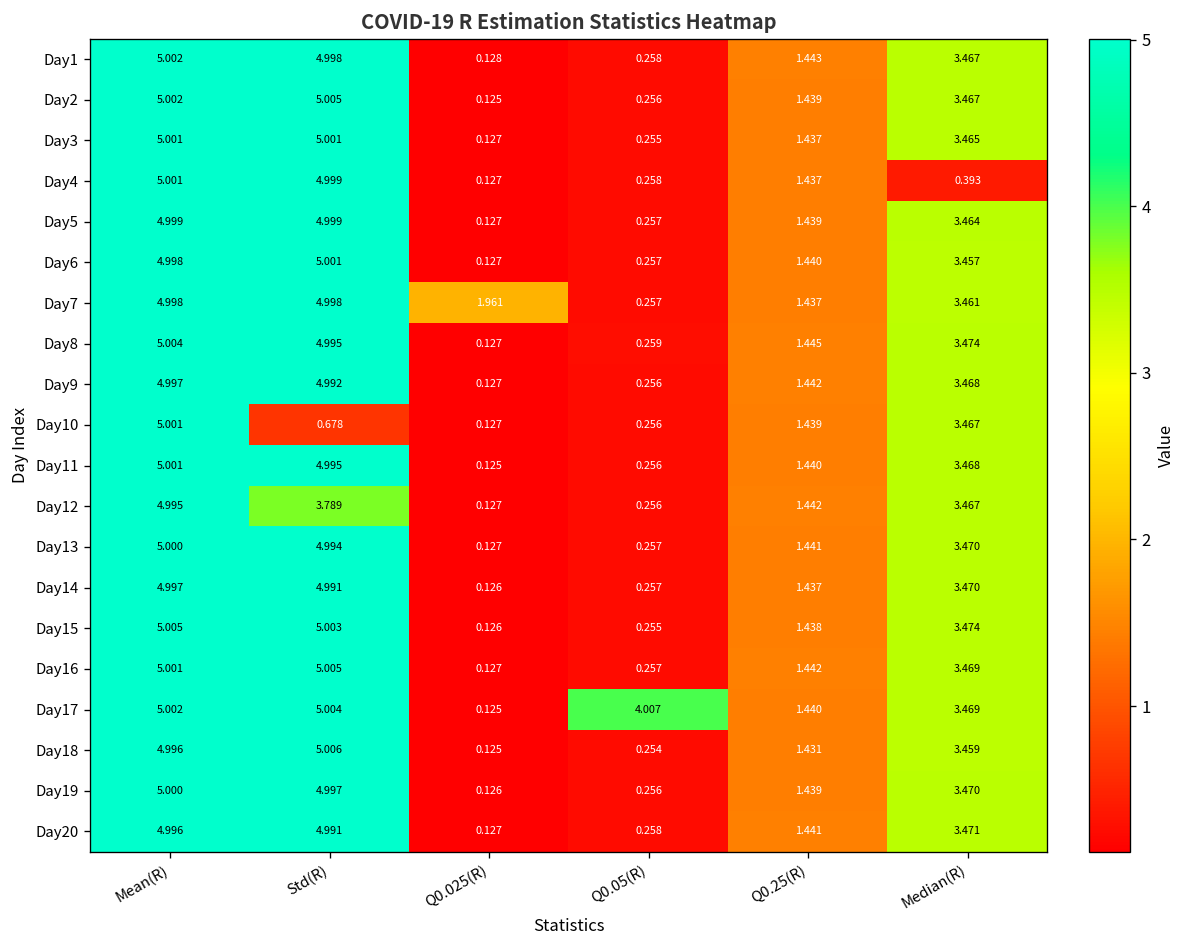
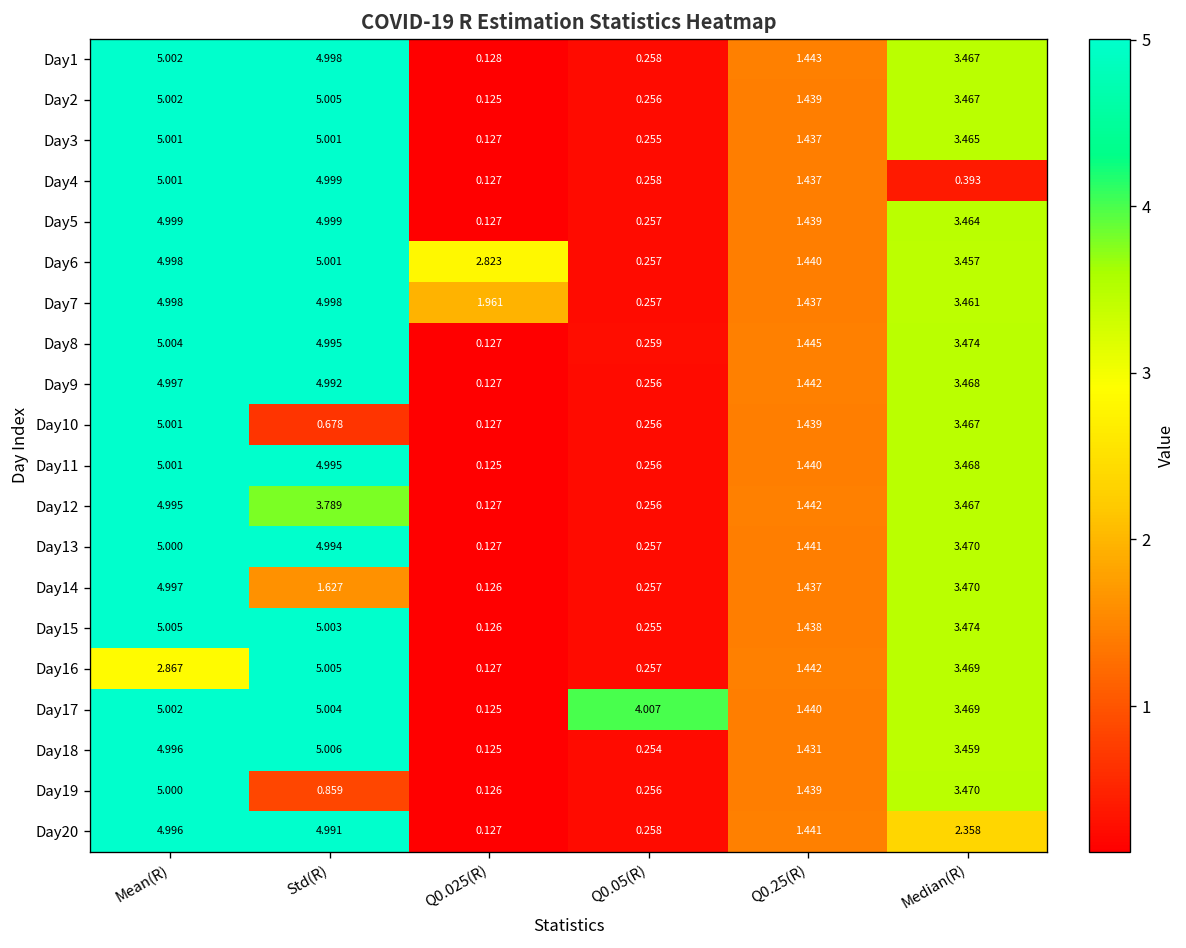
Day6, Q0.025(R): 0.127 -> 2.823
Day14, Std(R): 4.991 -> 1.627
Day16, Mean(R): 5.001 -> 2.867
Day19, Std(R): 4.997 -> 0.859
Day20, Median(R): 3.471 -> 2.358
